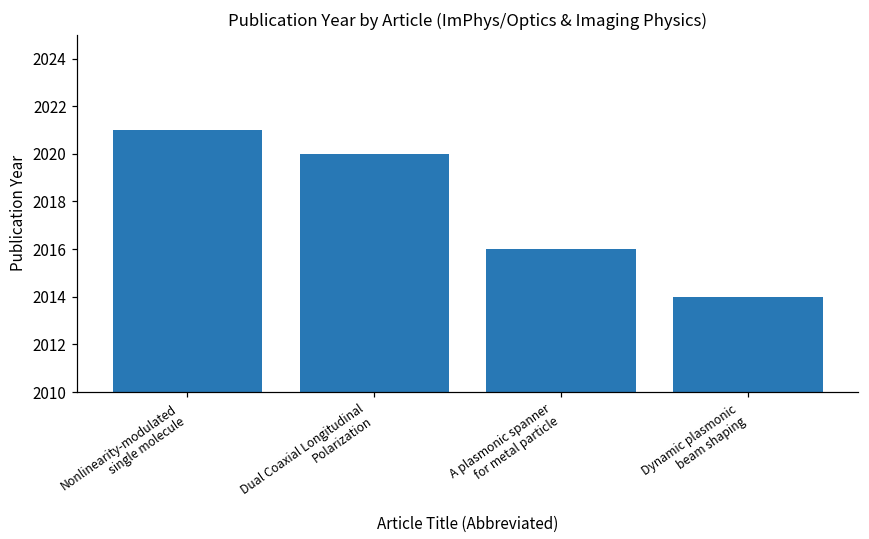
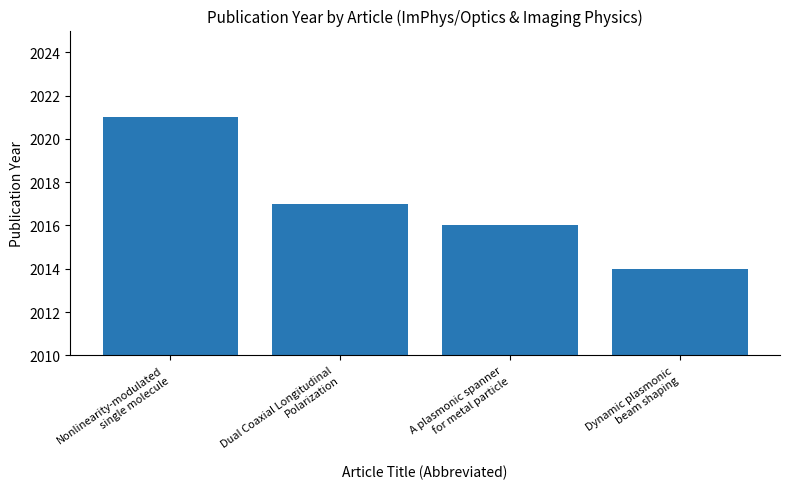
Dual Coaxial Longitudinal Polarization: 2020 -> 2017
